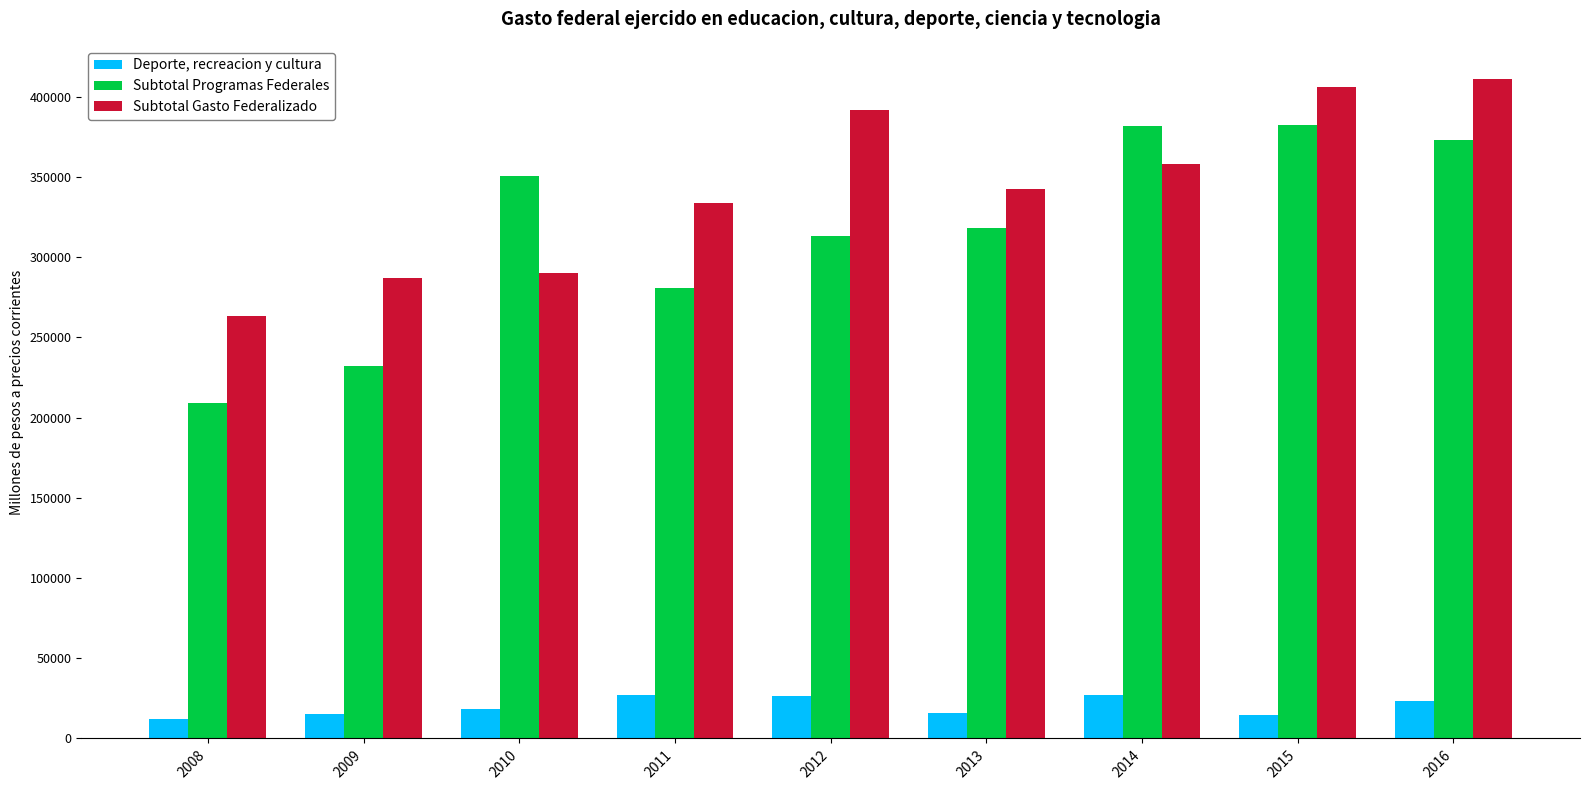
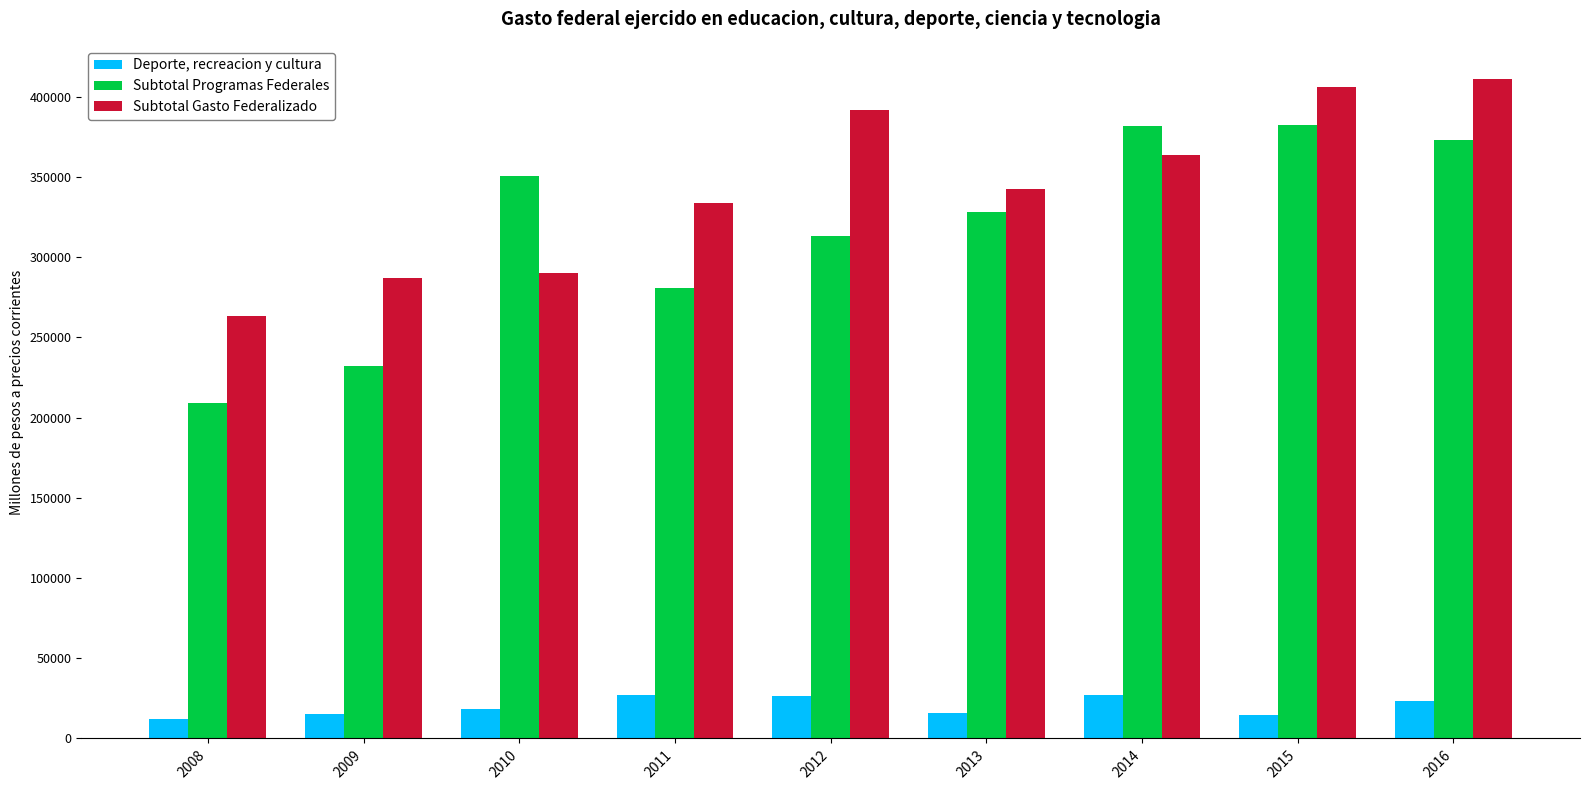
Subtotal Programas Federales, 2013: 318000 -> 328000
Subtotal Gasto Federalizado, 2014: 358000 -> 364000
